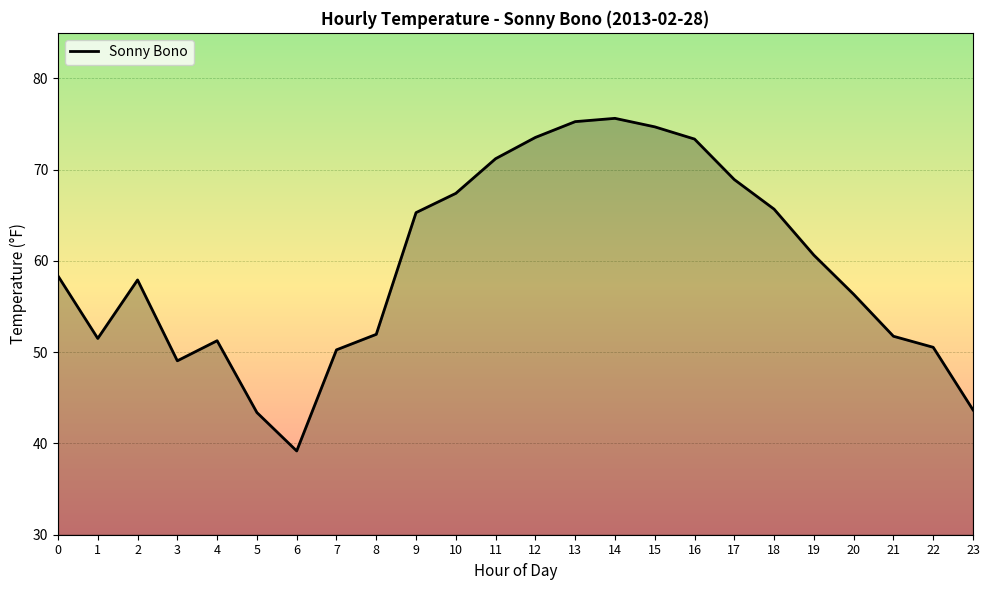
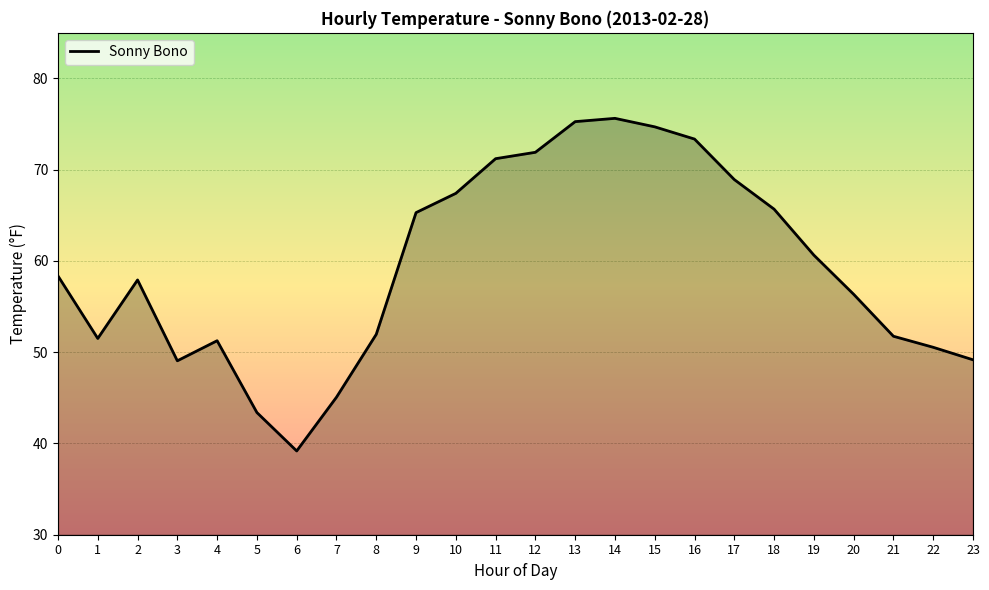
7: 50 -> 45
12: 74 -> 72
23: 44 -> 49
